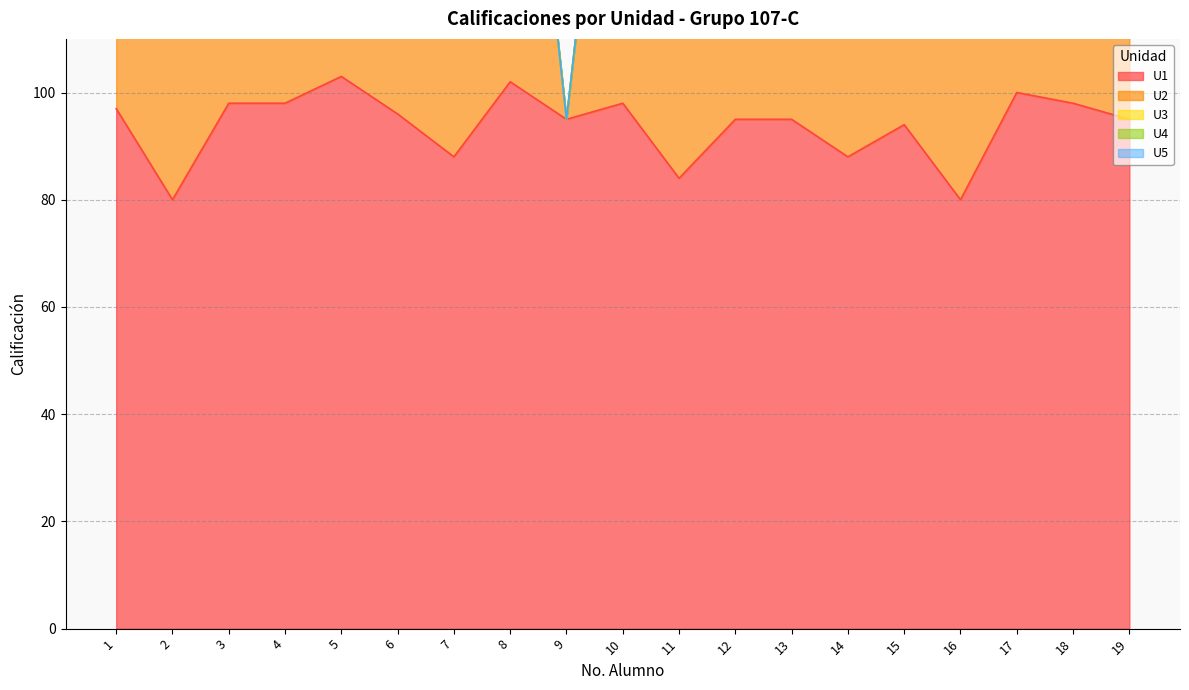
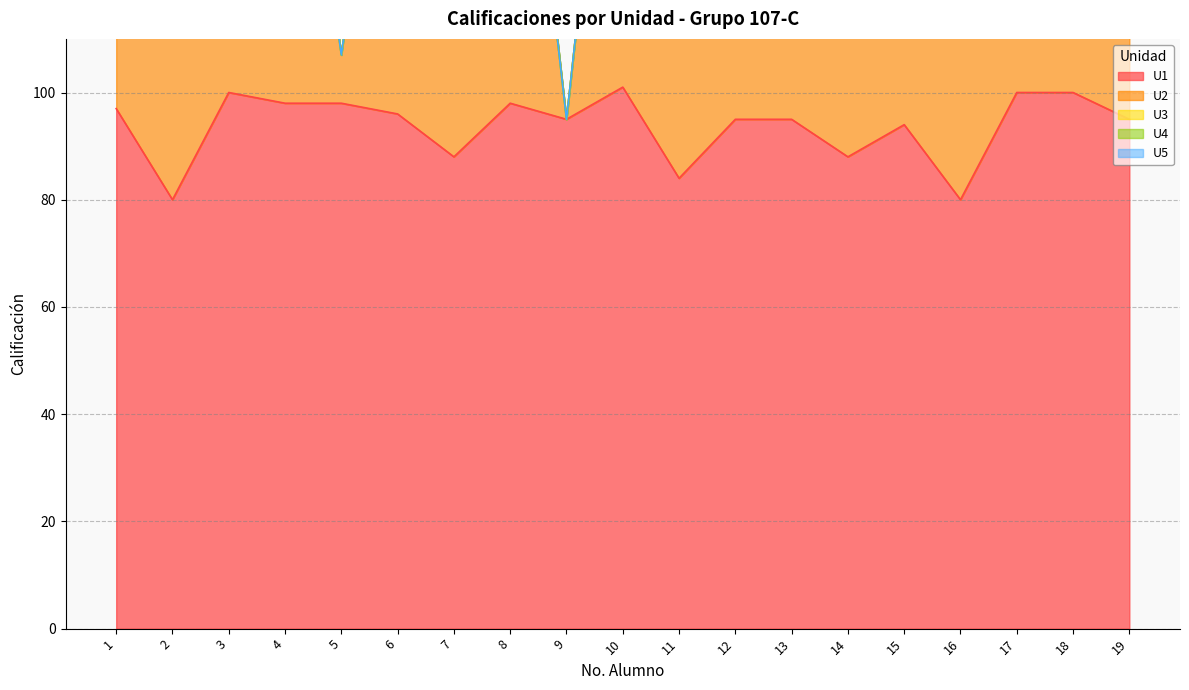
U1, 3: 98 -> 100
U1, 5: 103 -> 98
U1, 8: 102 -> 98
U1, 10: 98 -> 101
U1, 18: 98 -> 100
